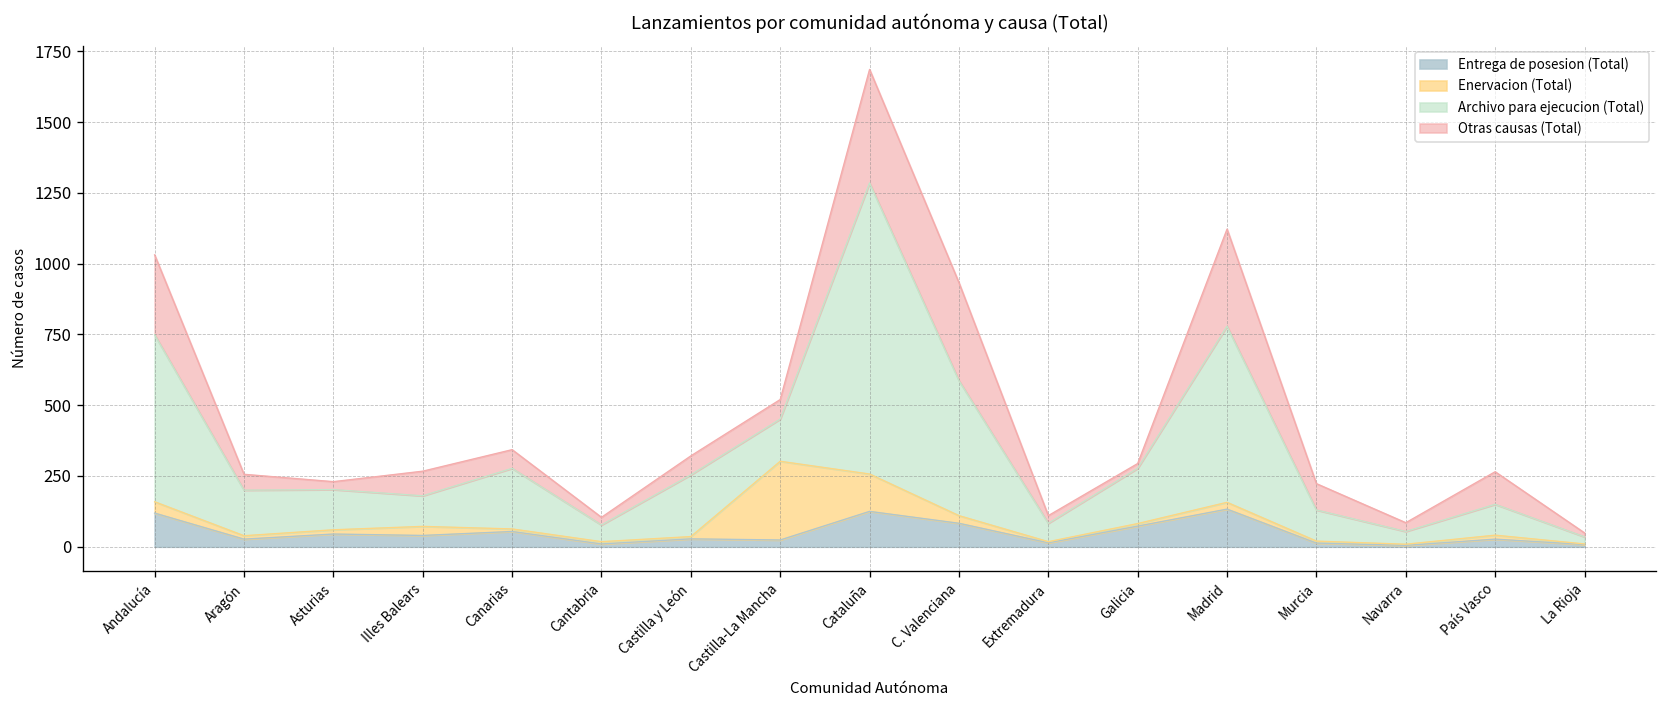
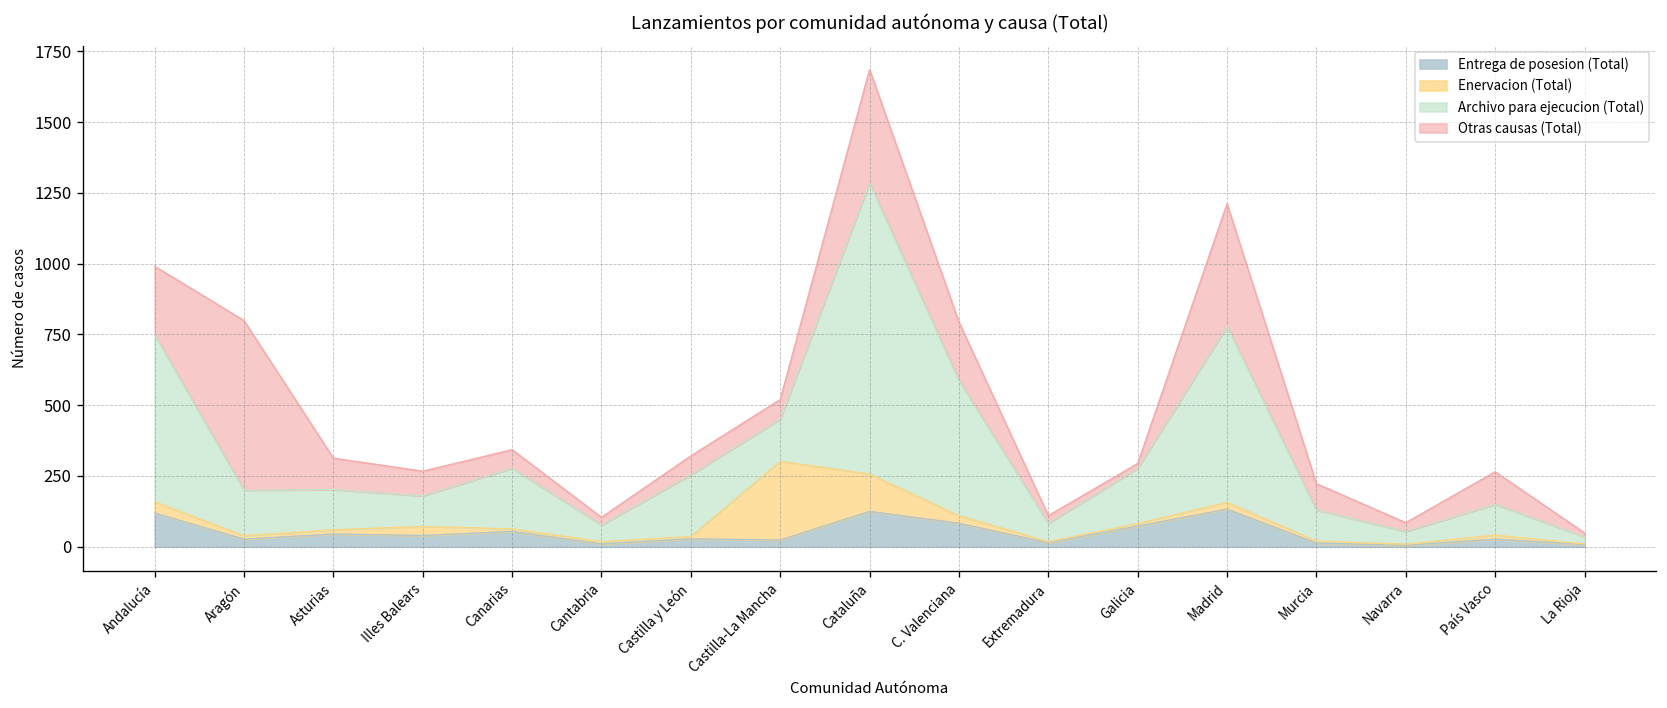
Otras causas (Total), Andalucía: 280 -> 240
Otras causas (Total), Aragón: 60 -> 600
Otras causas (Total), Asturias: 30 -> 110
Otras causas (Total), C. Valenciana: 350 -> 210
Otras causas (Total), Madrid: 340 -> 430
